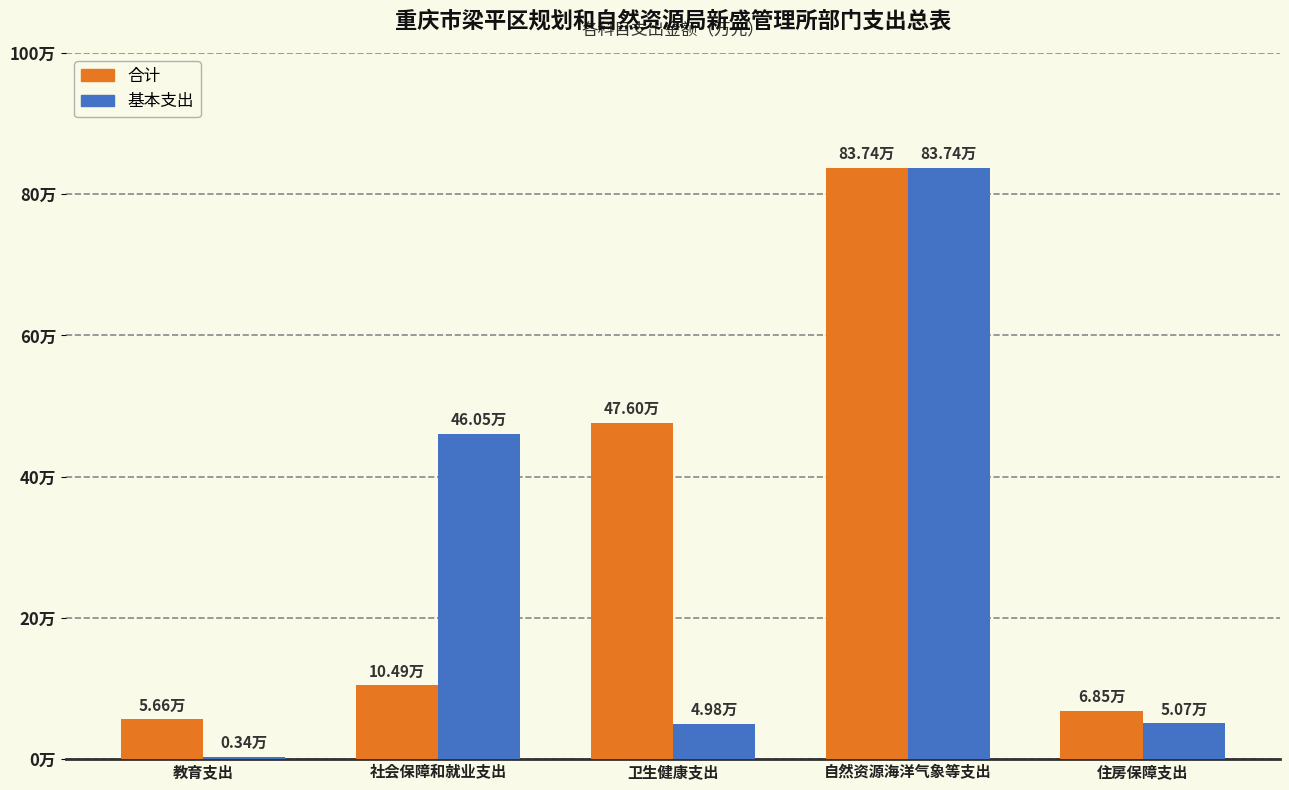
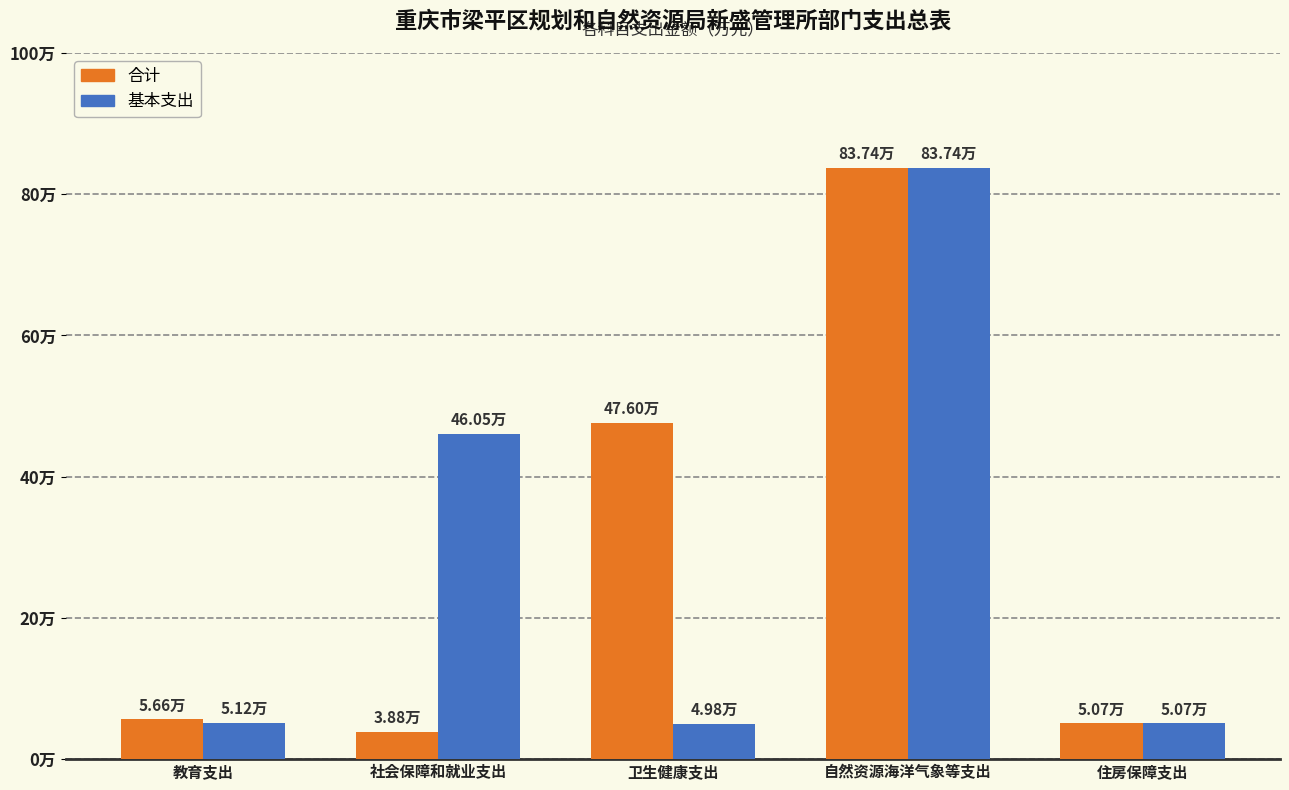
基本支出, 教育支出: 0.34万 -> 5.12万
合计, 社会保障和就业支出: 10.49万 -> 3.88万
合计, 住房保障支出: 6.85万 -> 5.07万
